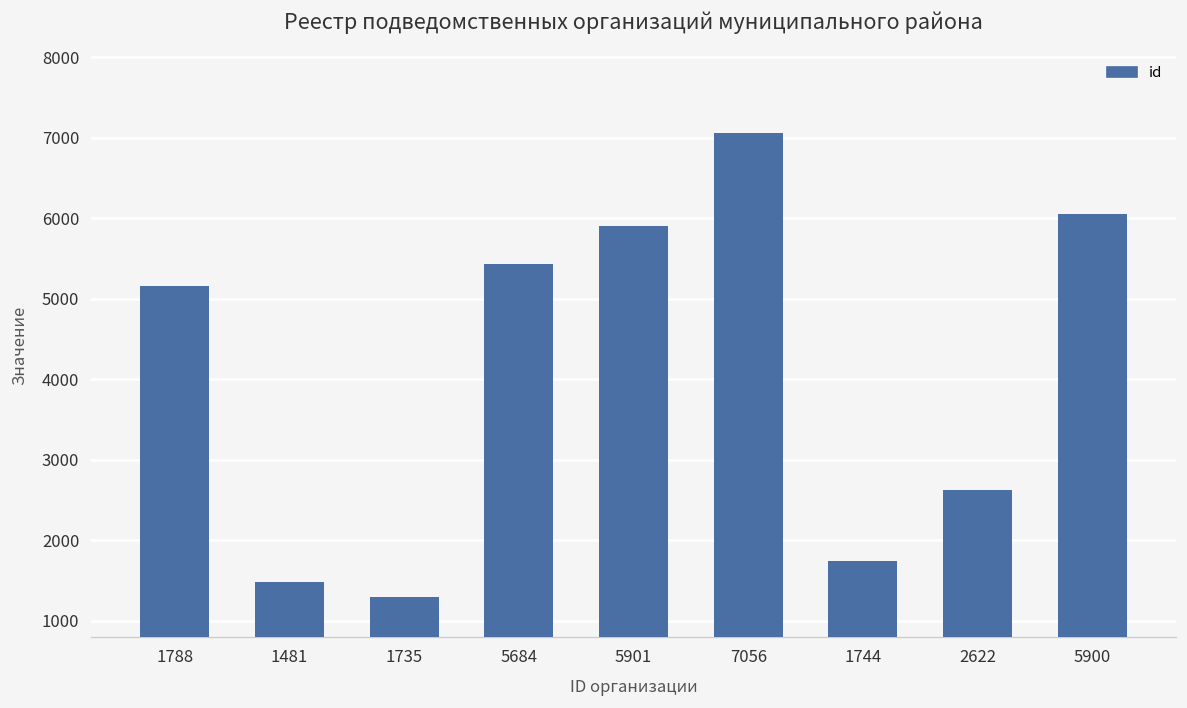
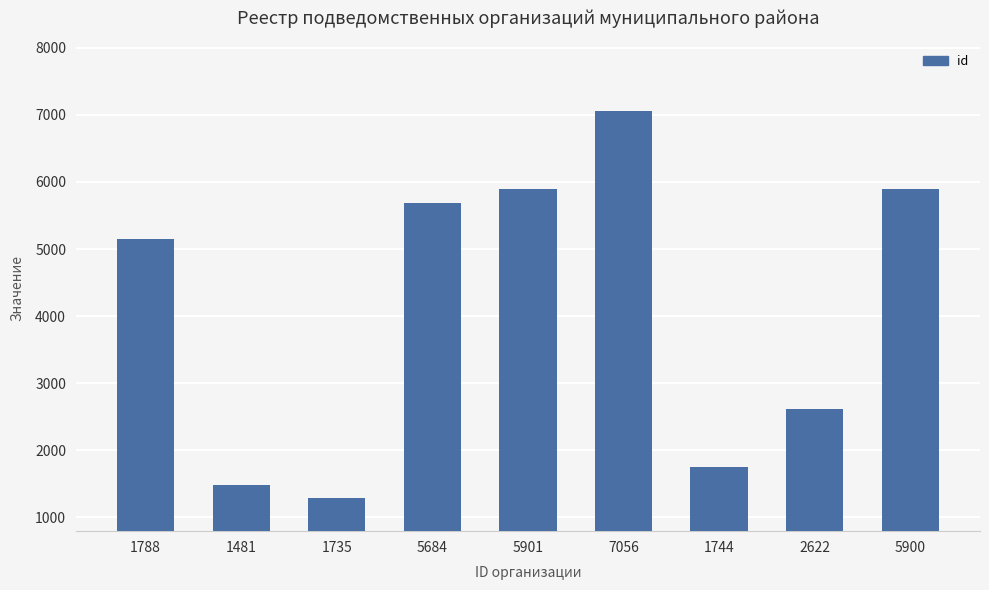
5684: 5400 -> 5700
5900: 6100 -> 5900
